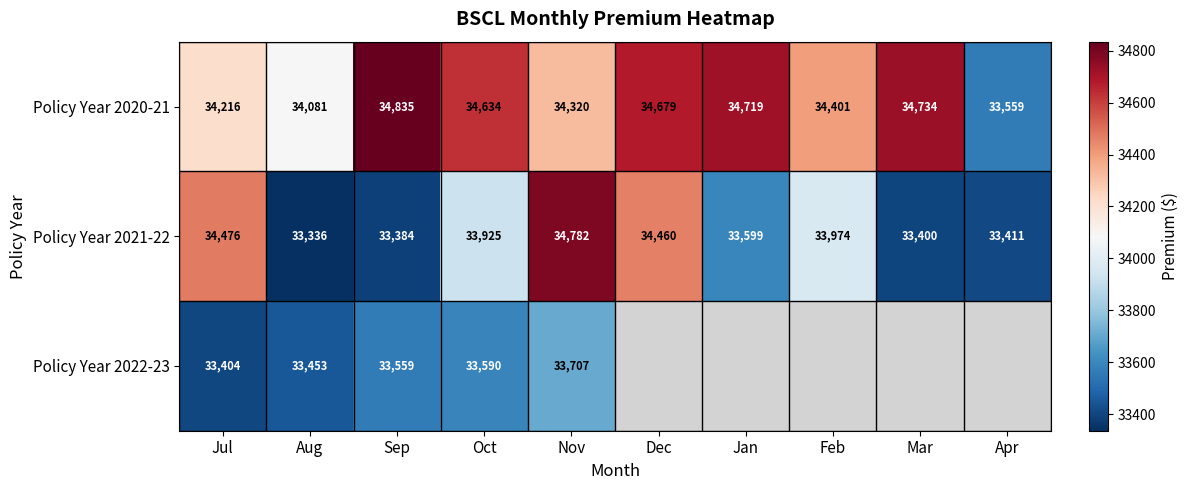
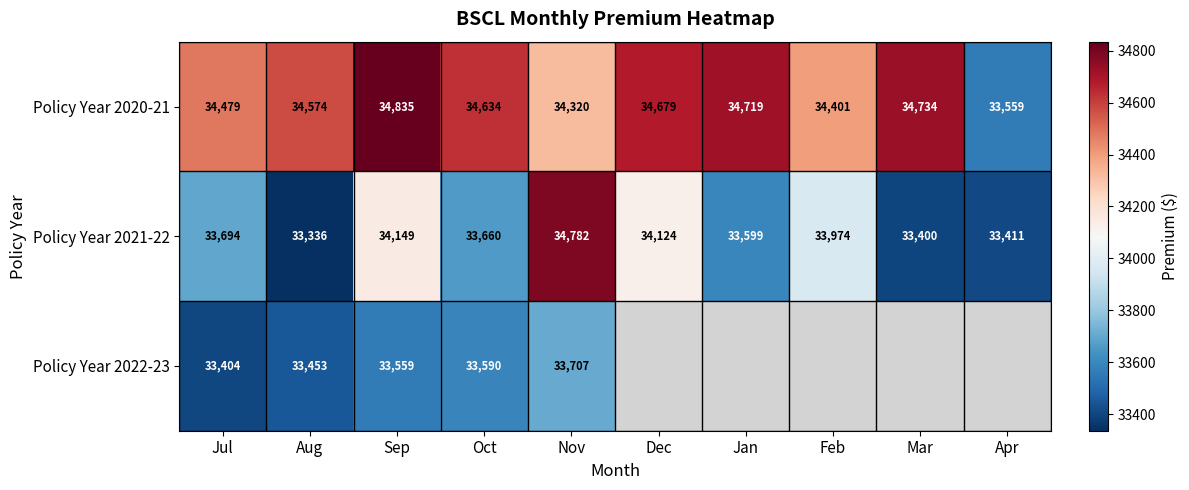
Policy Year 2020-21, Jul: 34,216 -> 34,479
Policy Year 2020-21, Aug: 34,081 -> 34,574
Policy Year 2021-22, Jul: 34,476 -> 33,694
Policy Year 2021-22, Sep: 33,384 -> 34,149
Policy Year 2021-22, Oct: 33,925 -> 33,660
Policy Year 2021-22, Dec: 34,460 -> 34,124
